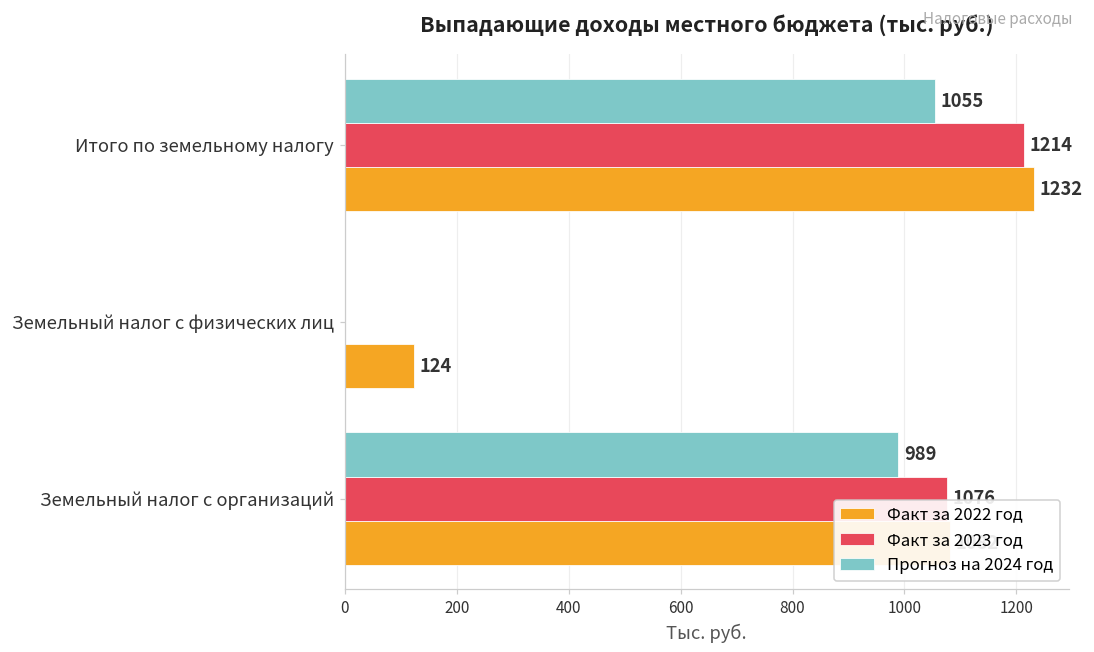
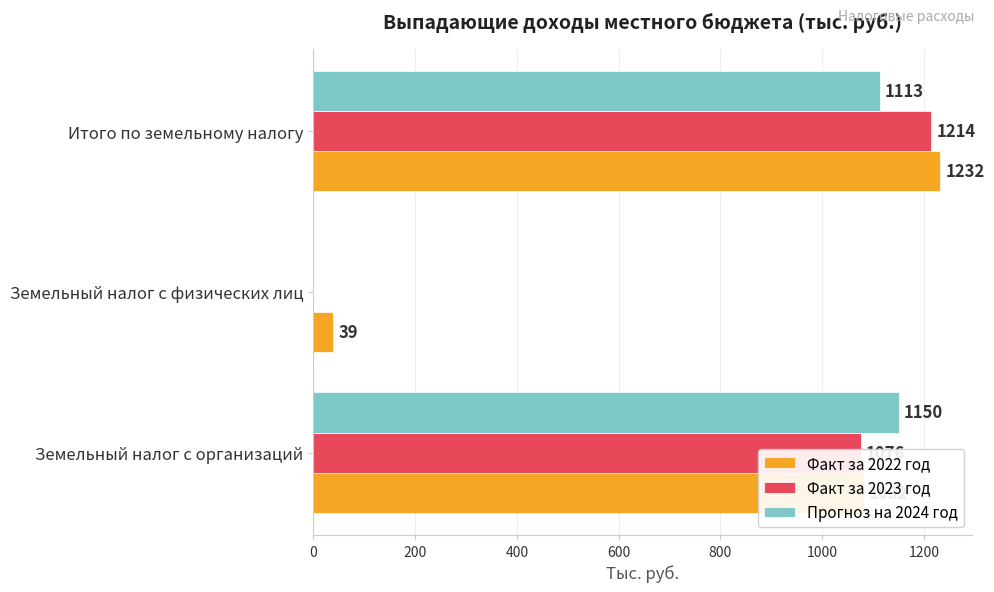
Прогноз на 2024 год, Итого по земельному налогу: 1055 -> 1113
Факт за 2022 год, Земельный налог с физических лиц: 124 -> 39
Прогноз на 2024 год, Земельный налог с организаций: 989 -> 1150
